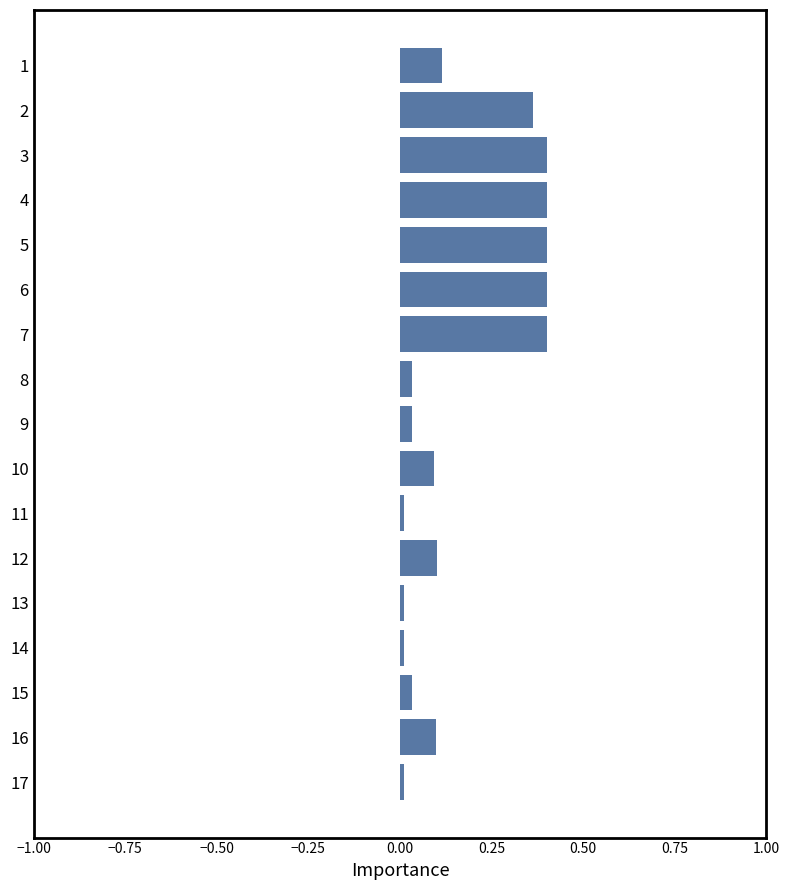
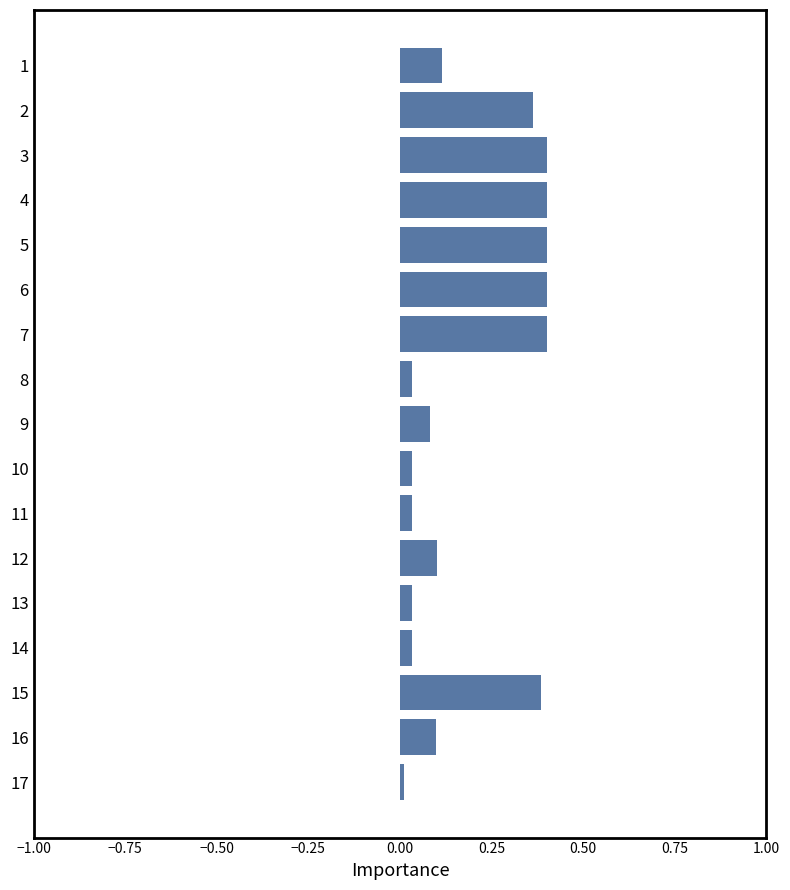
9: 0.03 -> 0.08
10: 0.09 -> 0.03
11: 0.01 -> 0.03
13: 0.01 -> 0.03
14: 0.01 -> 0.03
15: 0.03 -> 0.38
